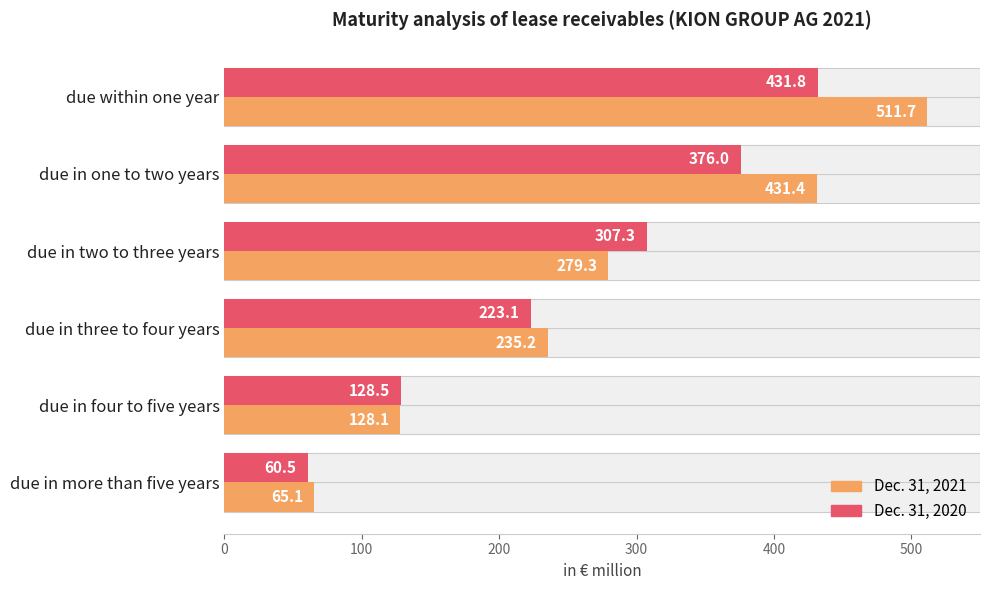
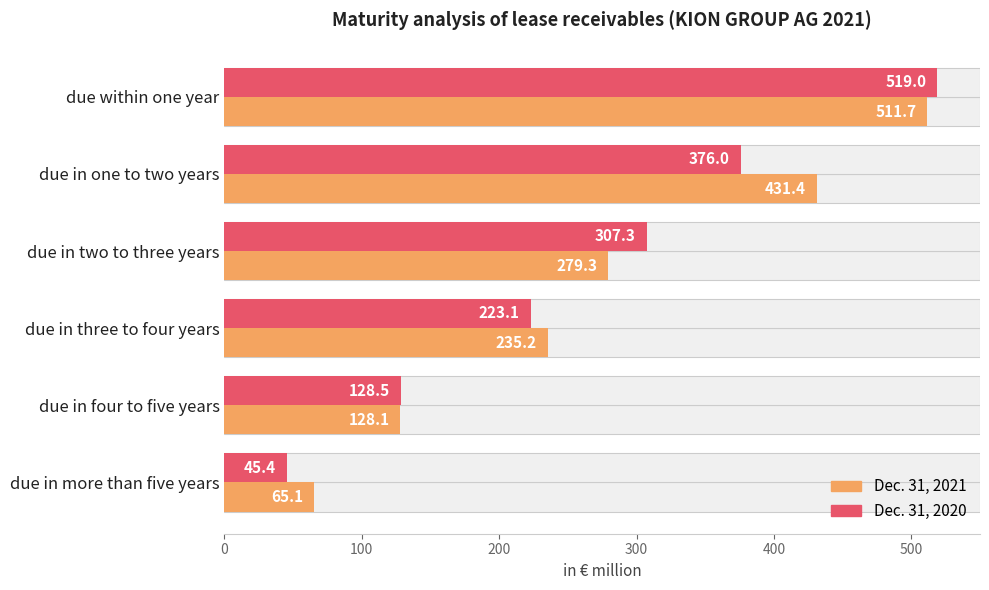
Dec. 31, 2020, due within one year: 431.8 -> 519.0
Dec. 31, 2020, due in more than five years: 60.5 -> 45.4
